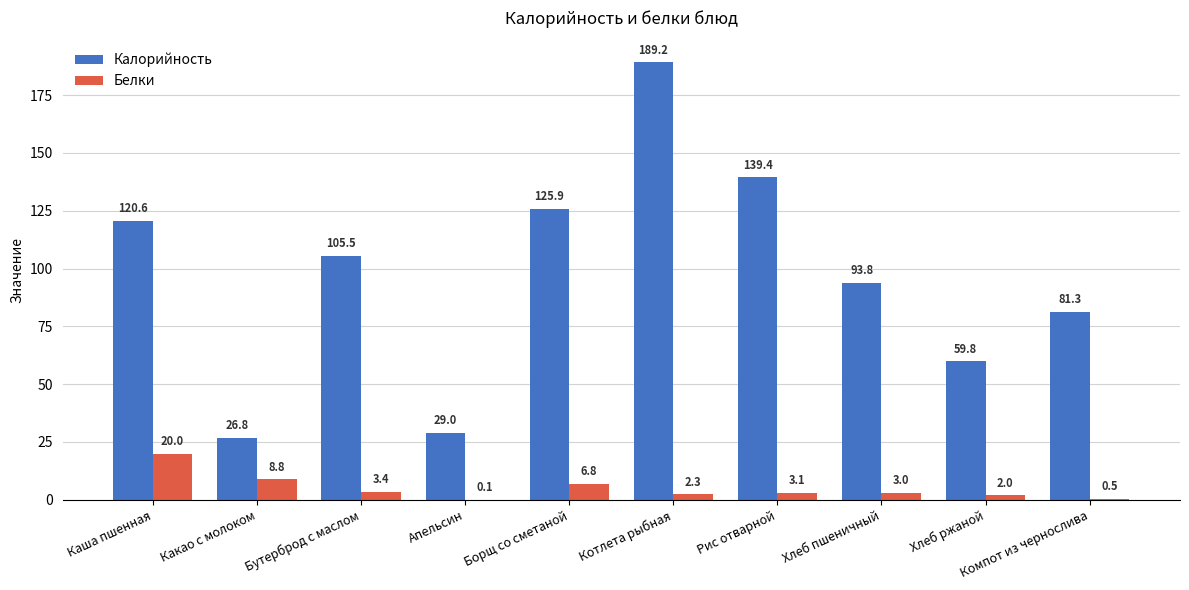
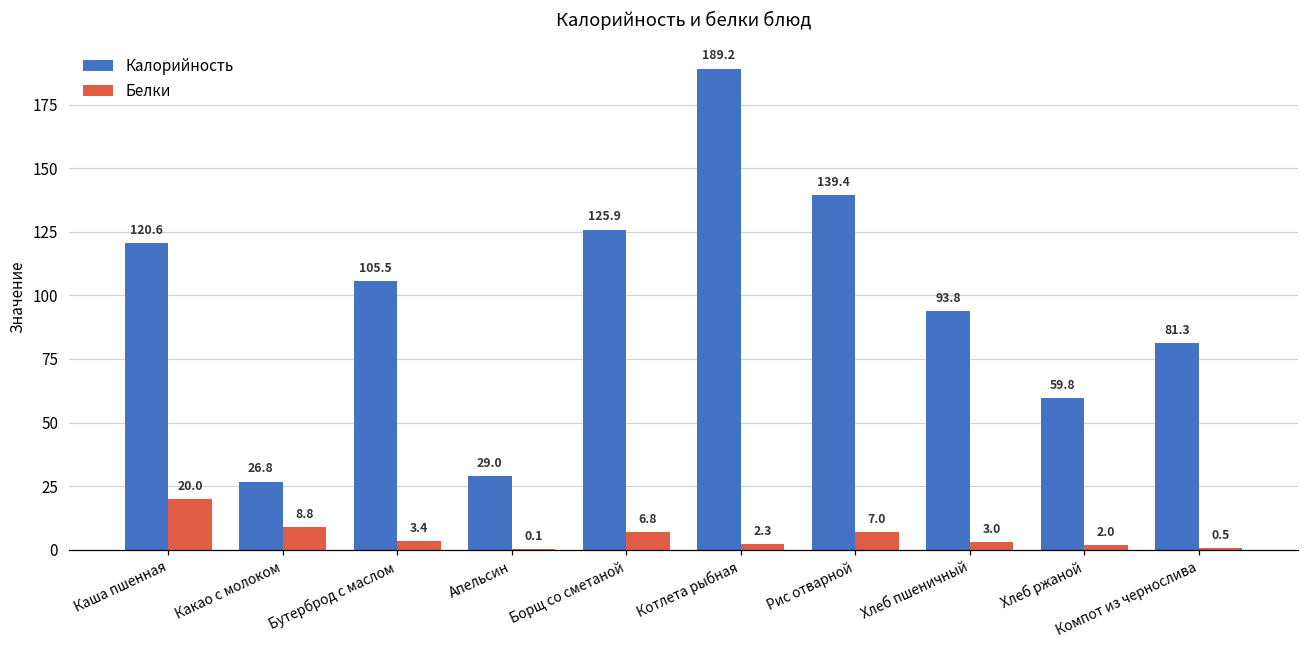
Белки, Рис отварной: 3.1 -> 7.0
